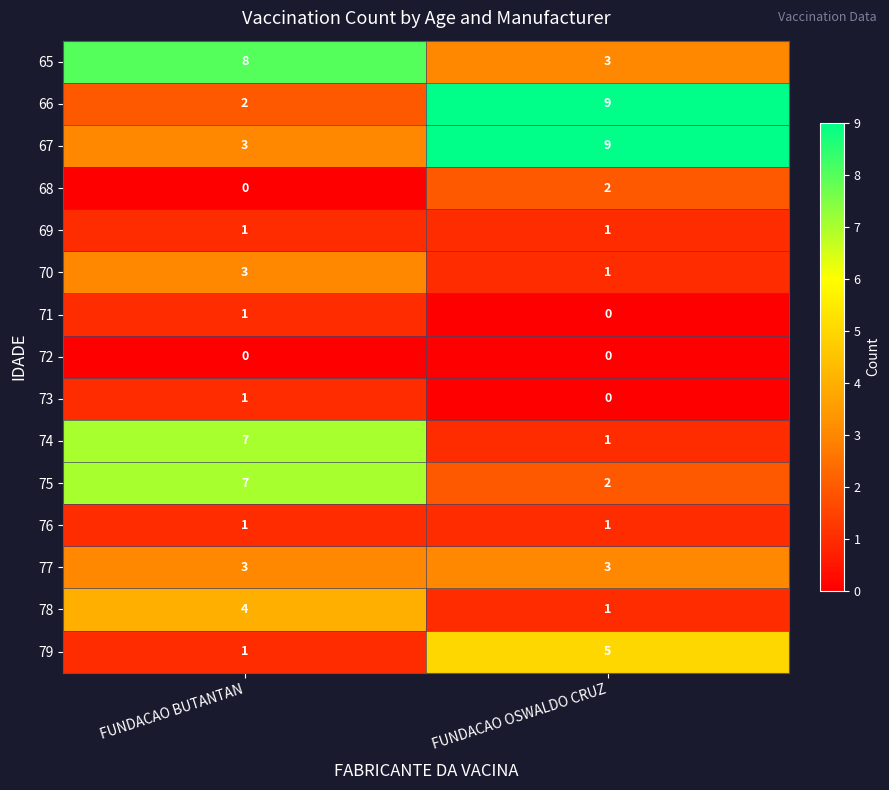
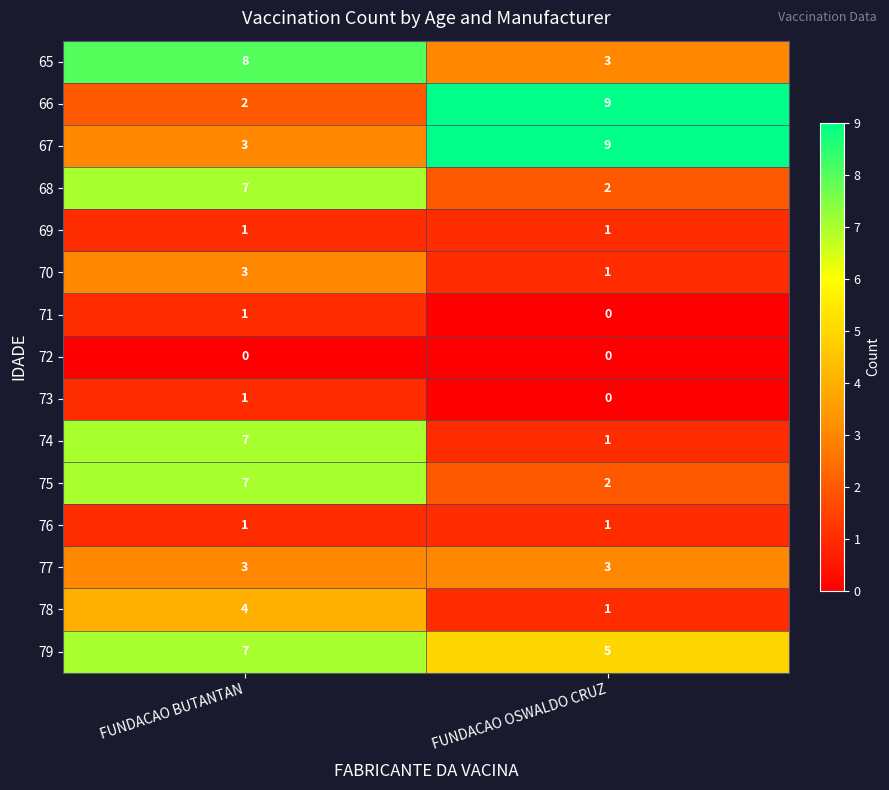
68, FUNDACAO BUTANTAN: 0 -> 7
79, FUNDACAO BUTANTAN: 1 -> 7
